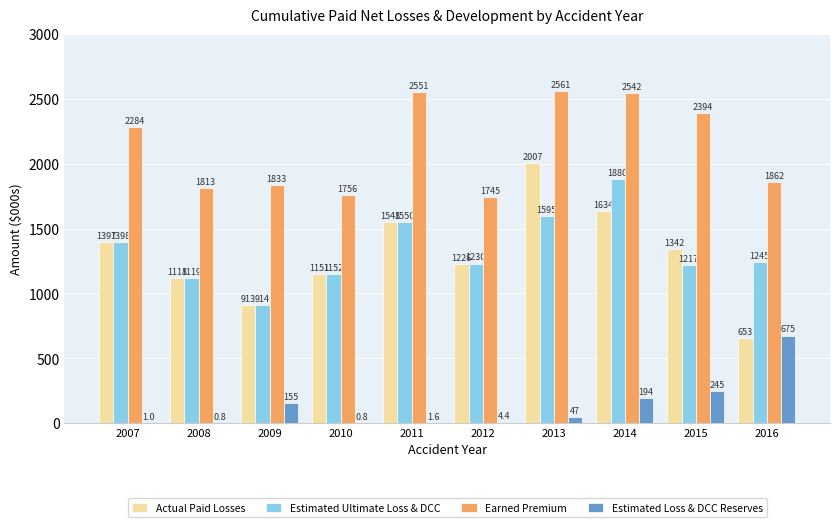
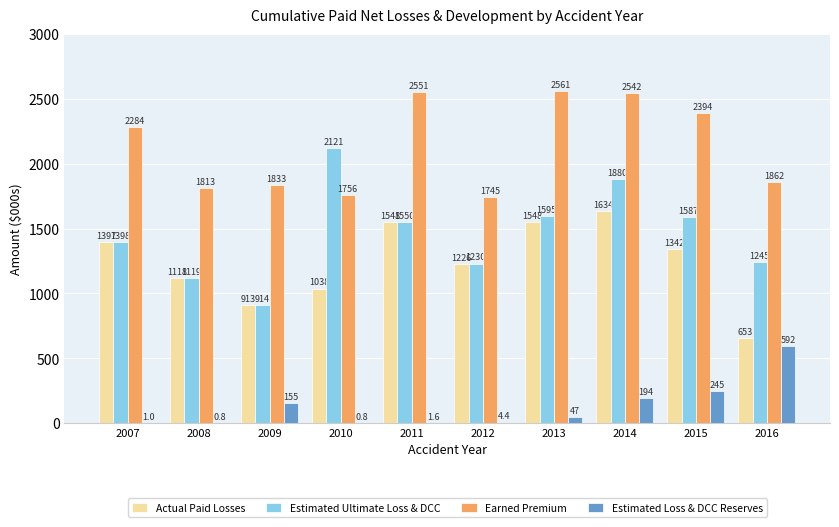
Actual Paid Losses, 2010: 1151 -> 1038
Estimated Ultimate Loss & DCC, 2010: 1152 -> 2121
Actual Paid Losses, 2013: 2007 -> 1548
Estimated Ultimate Loss & DCC, 2015: 1217 -> 1587
Estimated Loss & DCC Reserves, 2016: 675 -> 592
